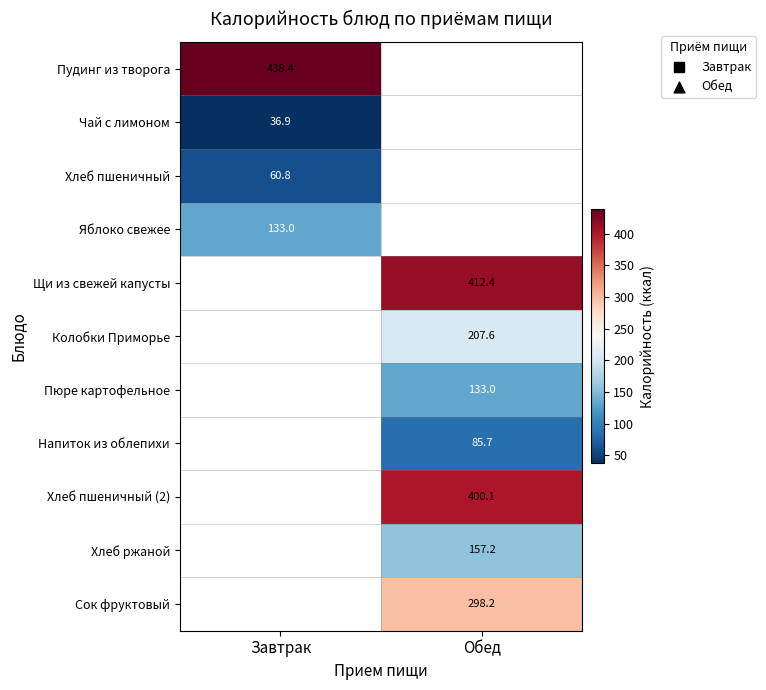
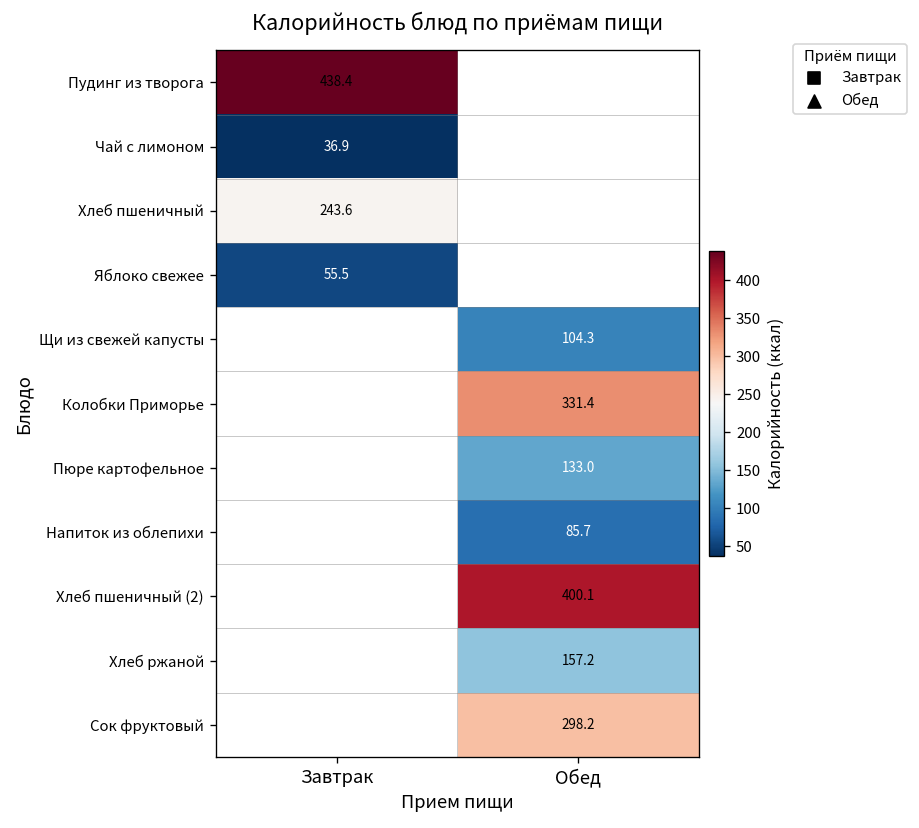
Хлеб пшеничный, Завтрак: 60.8 -> 243.6
Яблоко свежее, Завтрак: 133.0 -> 55.5
Щи из свежей капусты, Обед: 412.4 -> 104.3
Колобки Приморье, Обед: 207.6 -> 331.4
